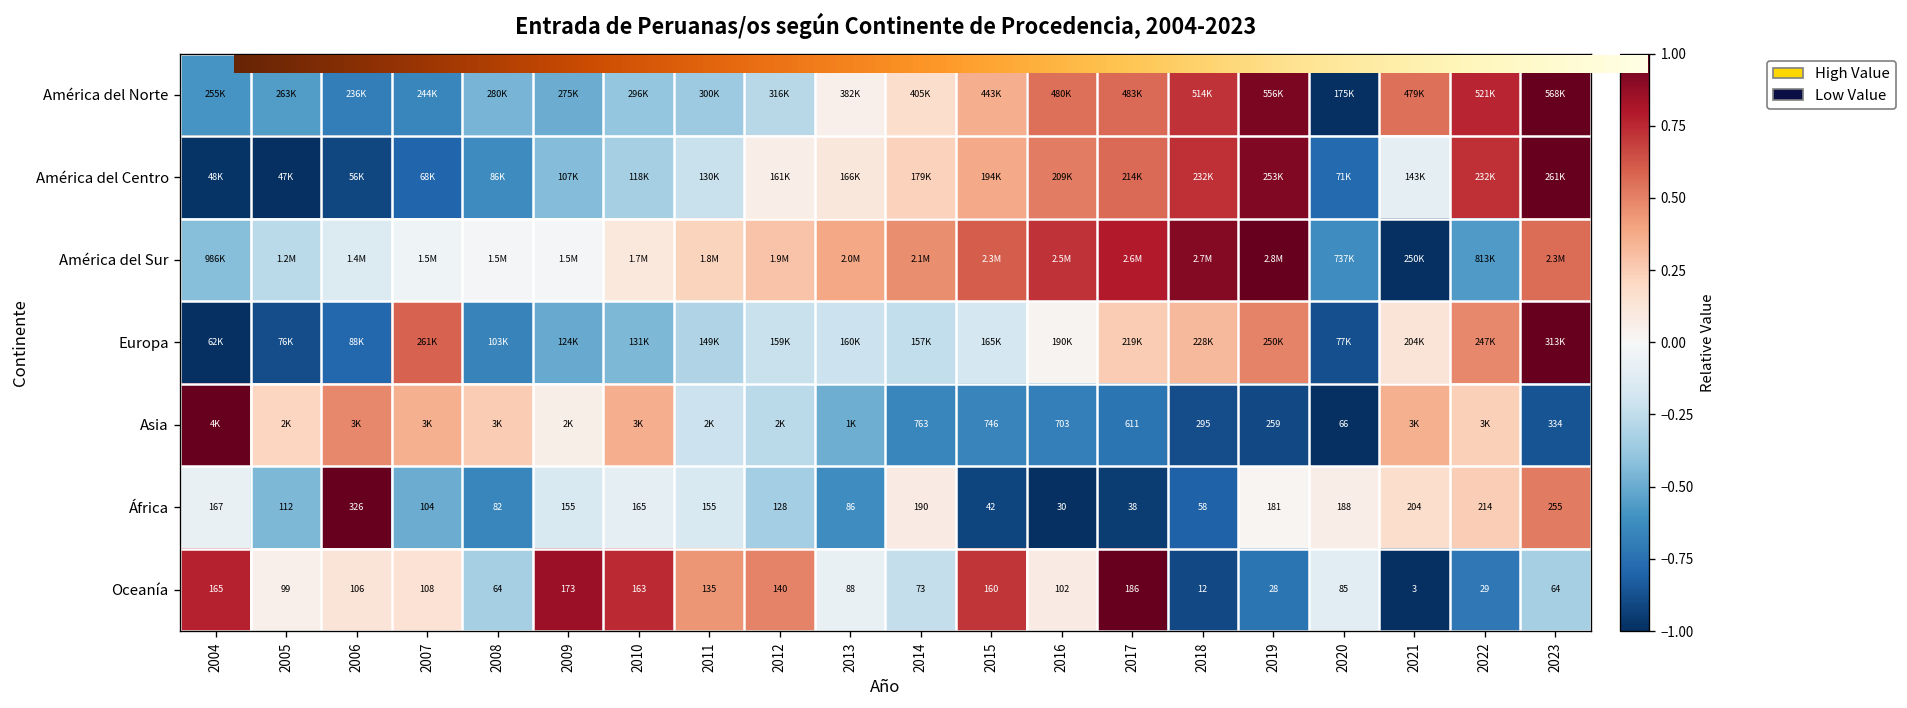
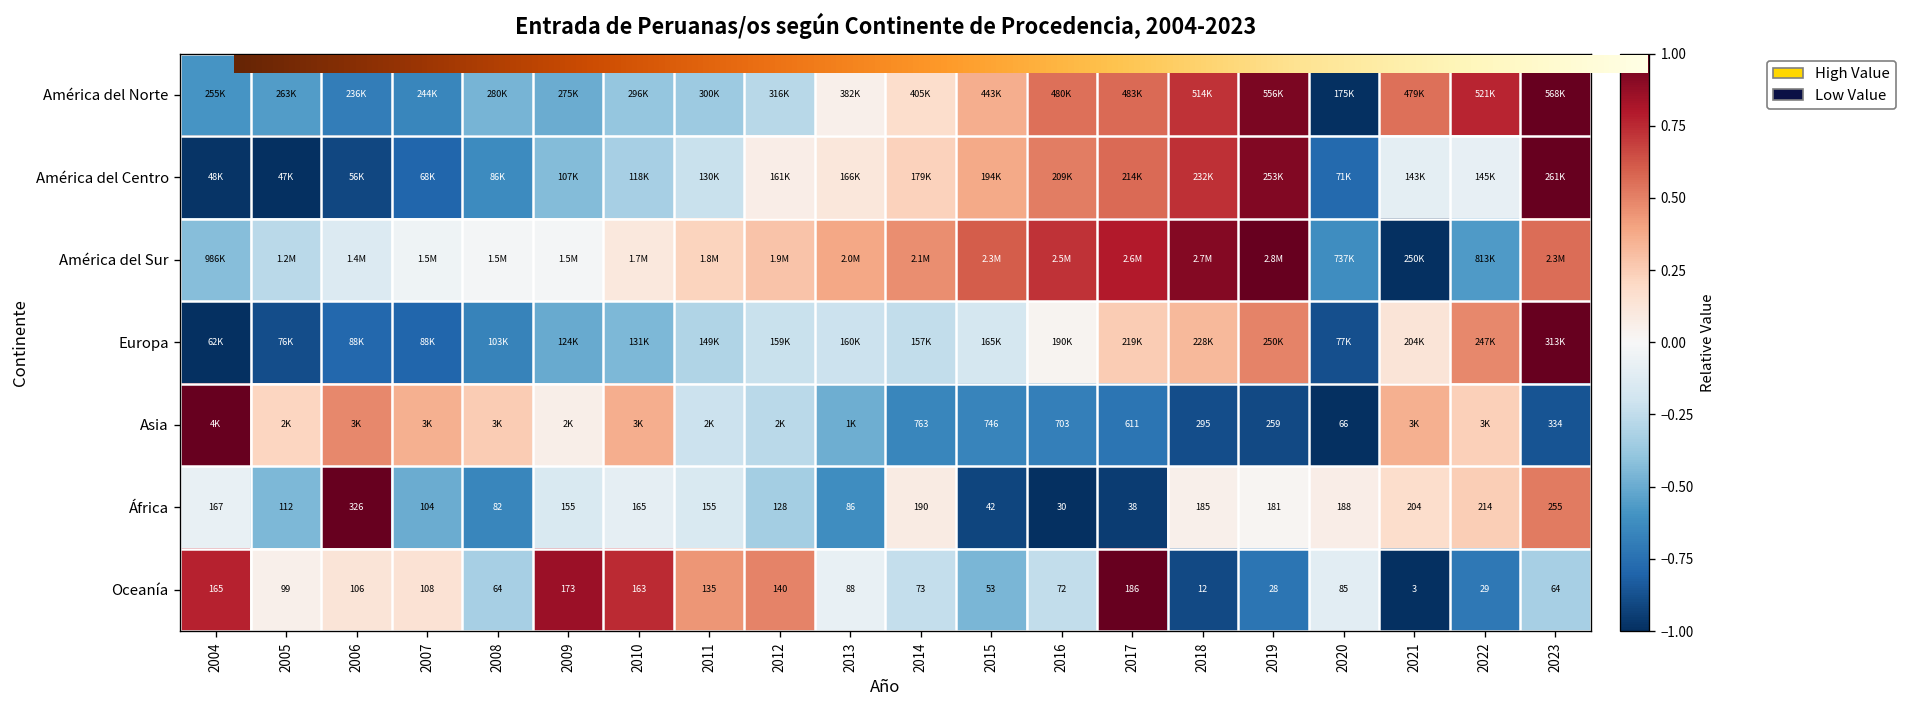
América del Centro, 2022: 232K -> 145K
Europa, 2007: 261K -> 88K
África, 2018: 58 -> 185
Oceanía, 2015: 160 -> 53
Oceanía, 2016: 102 -> 72
